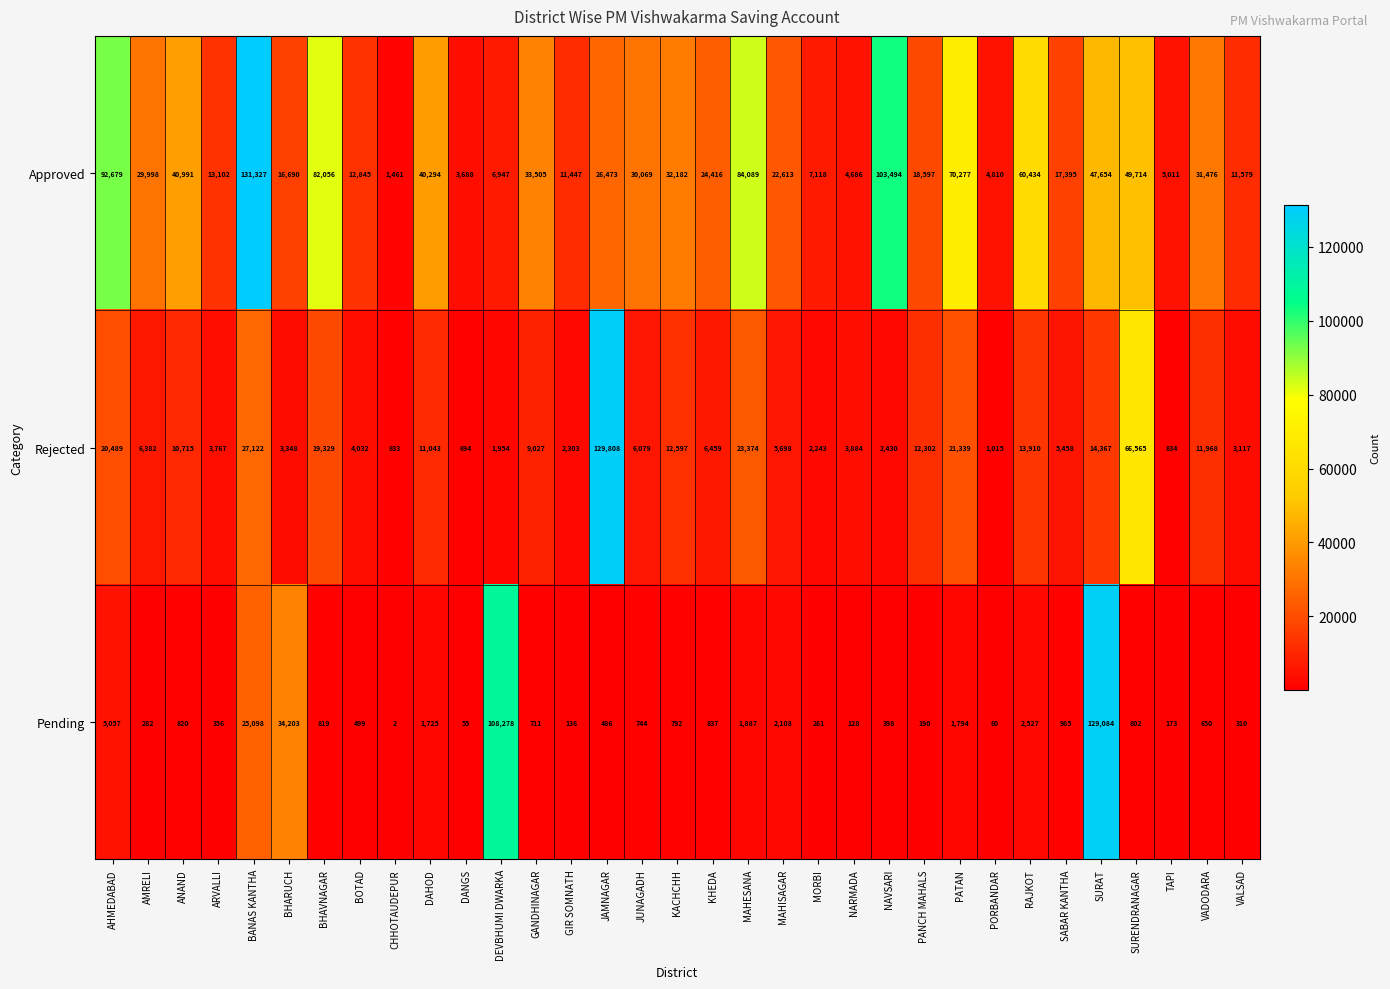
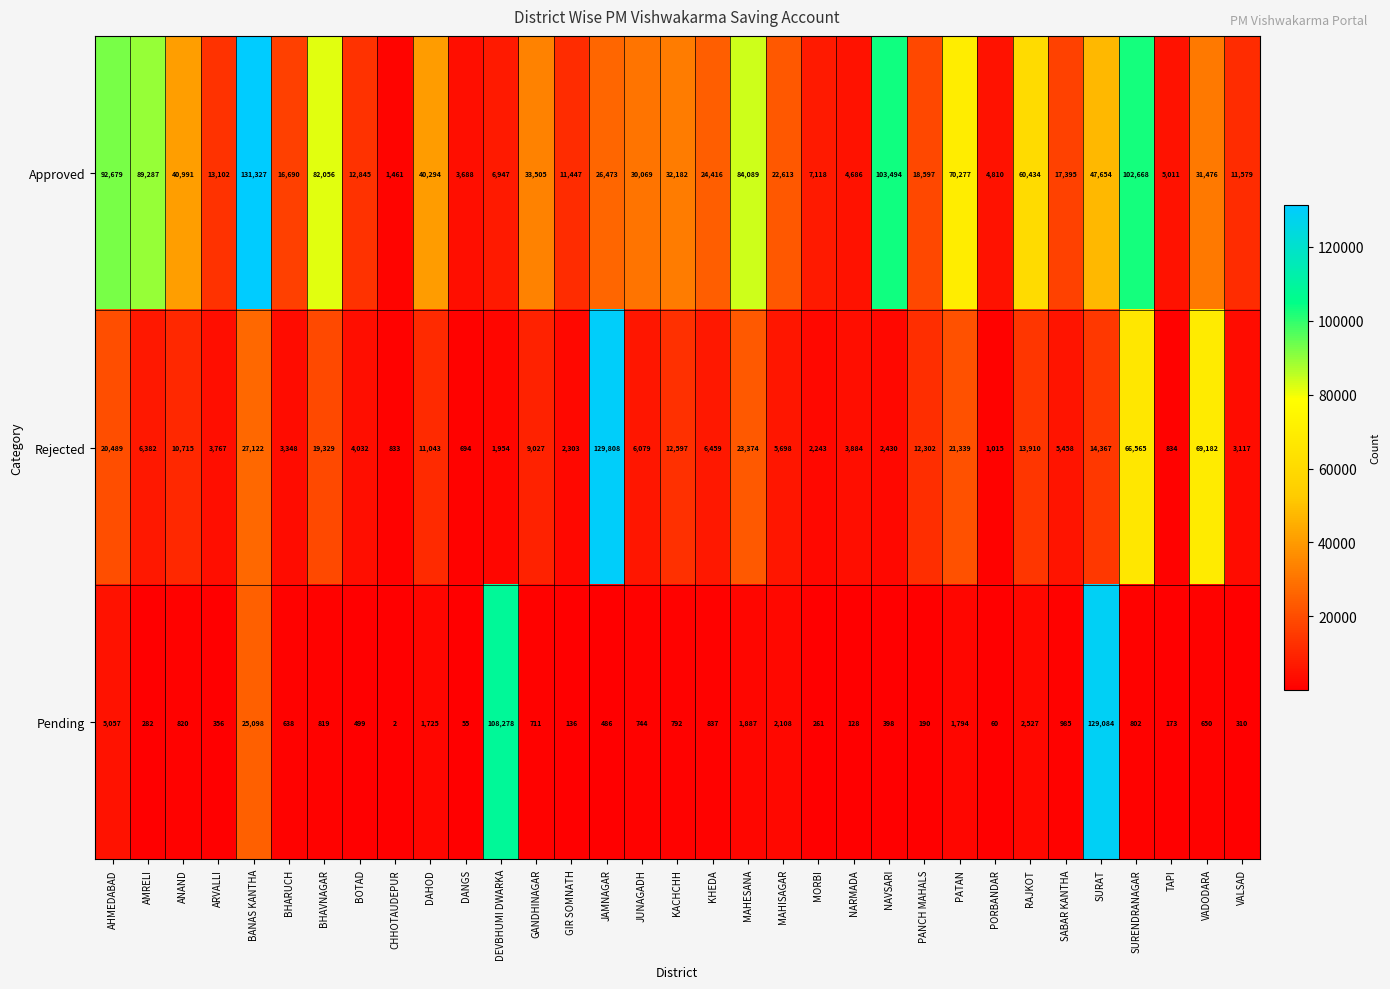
Approved, AMRELI: 29,998 -> 89,287
Approved, SURENDRANAGAR: 49,714 -> 102,668
Rejected, VADODARA: 11,968 -> 69,182
Pending, BHARUCH: 34,203 -> 638
